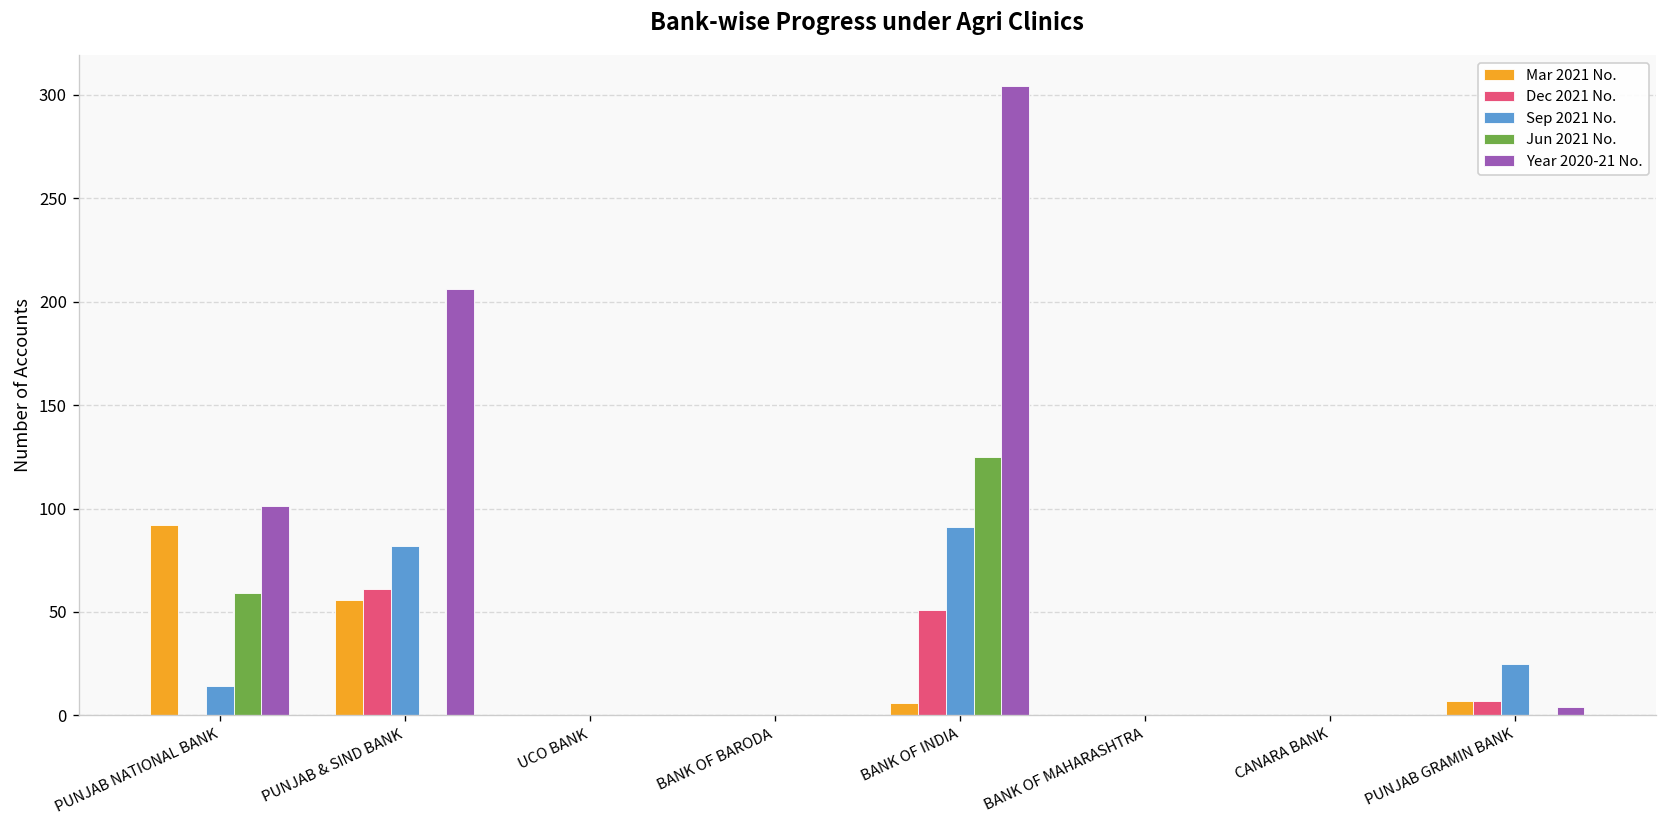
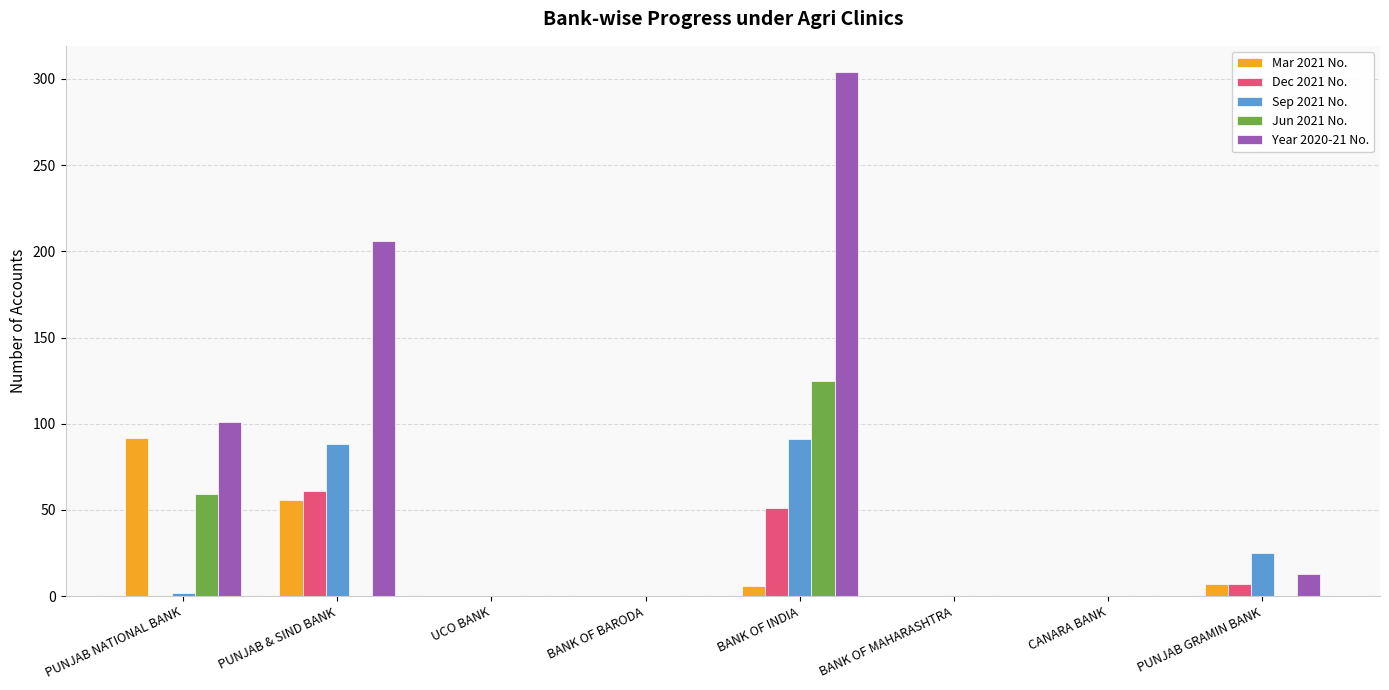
Sep 2021 No., PUNJAB NATIONAL BANK: 14 -> 2
Sep 2021 No., PUNJAB & SIND BANK: 82 -> 88
Year 2020-21 No., PUNJAB GRAMIN BANK: 4 -> 13
